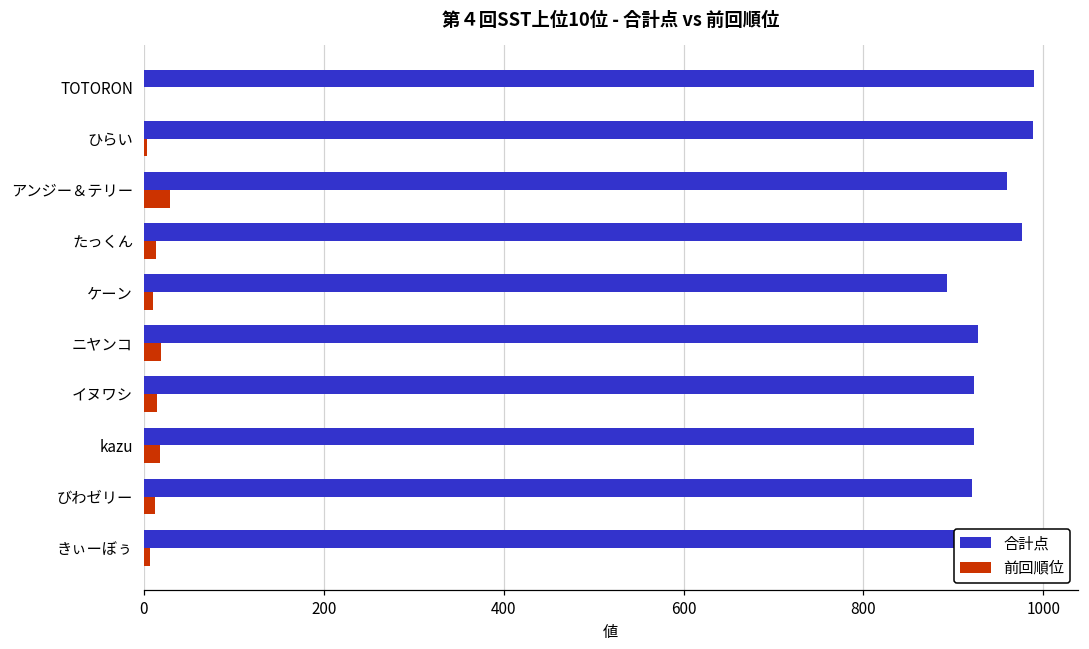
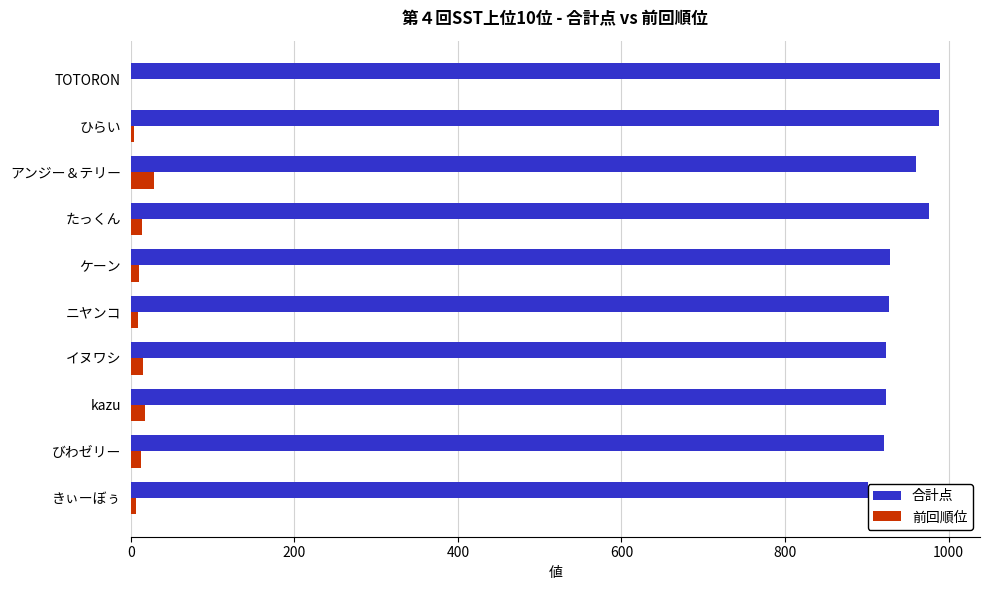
合計点, ケーン: 890 -> 930
前回順位, ニヤンコ: 20 -> 10
